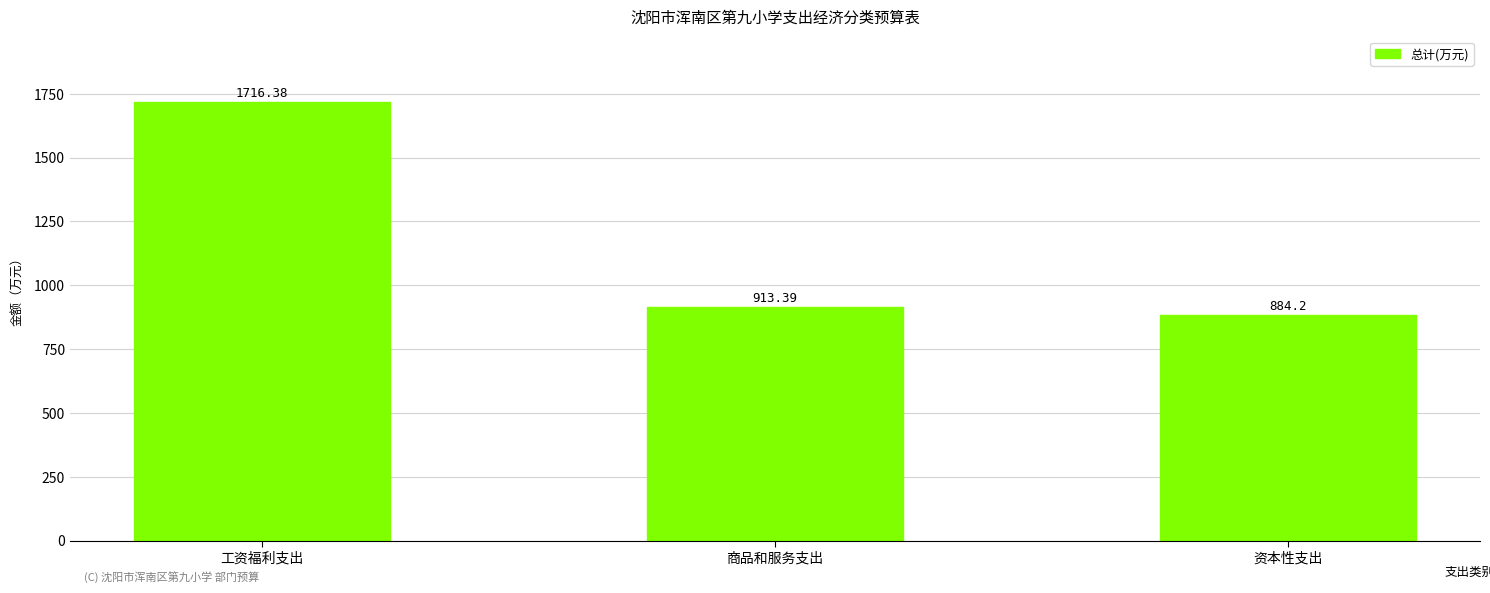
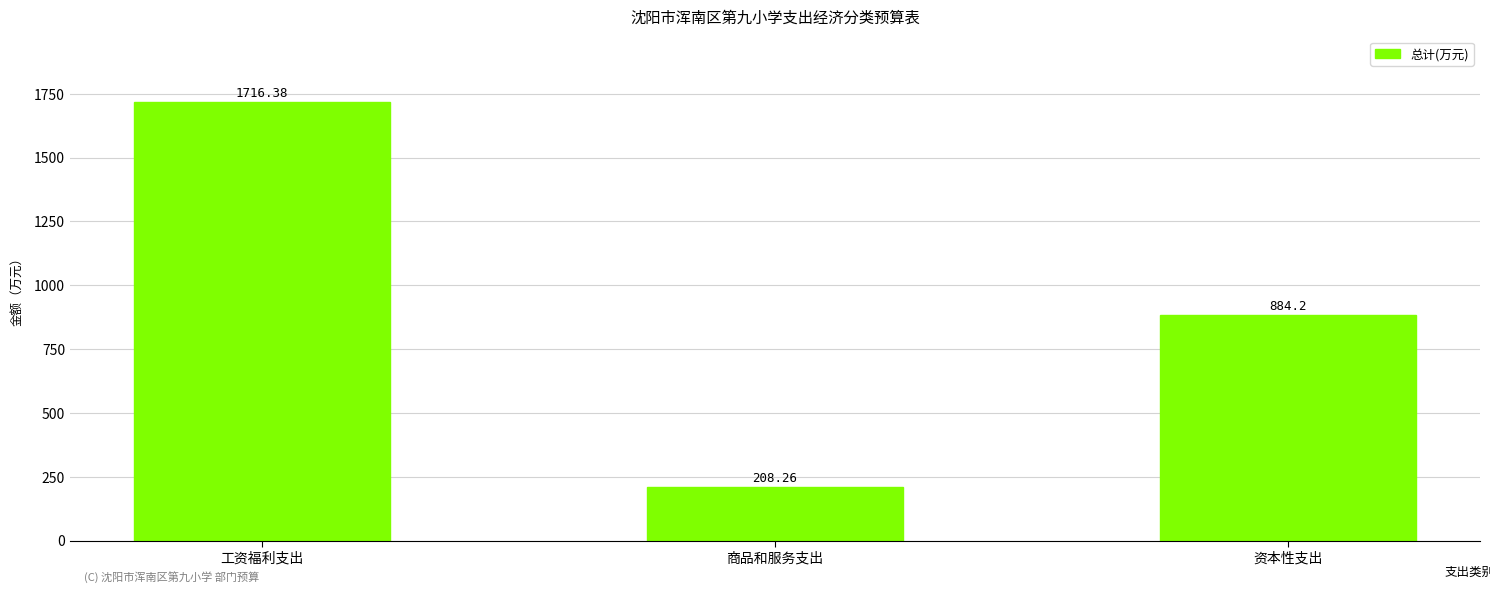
商品和服务支出: 913.39 -> 208.26
